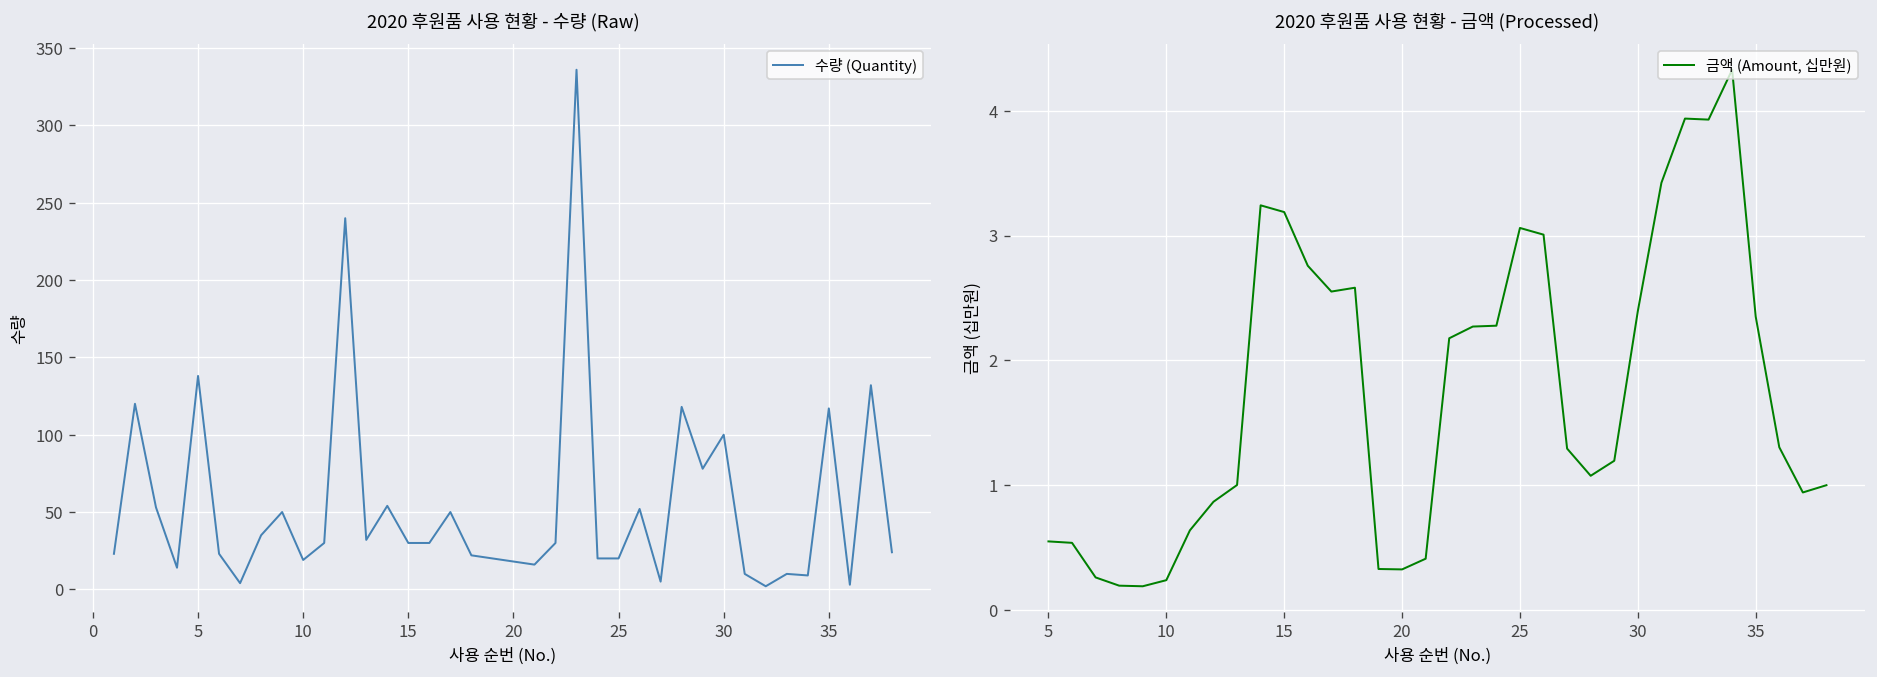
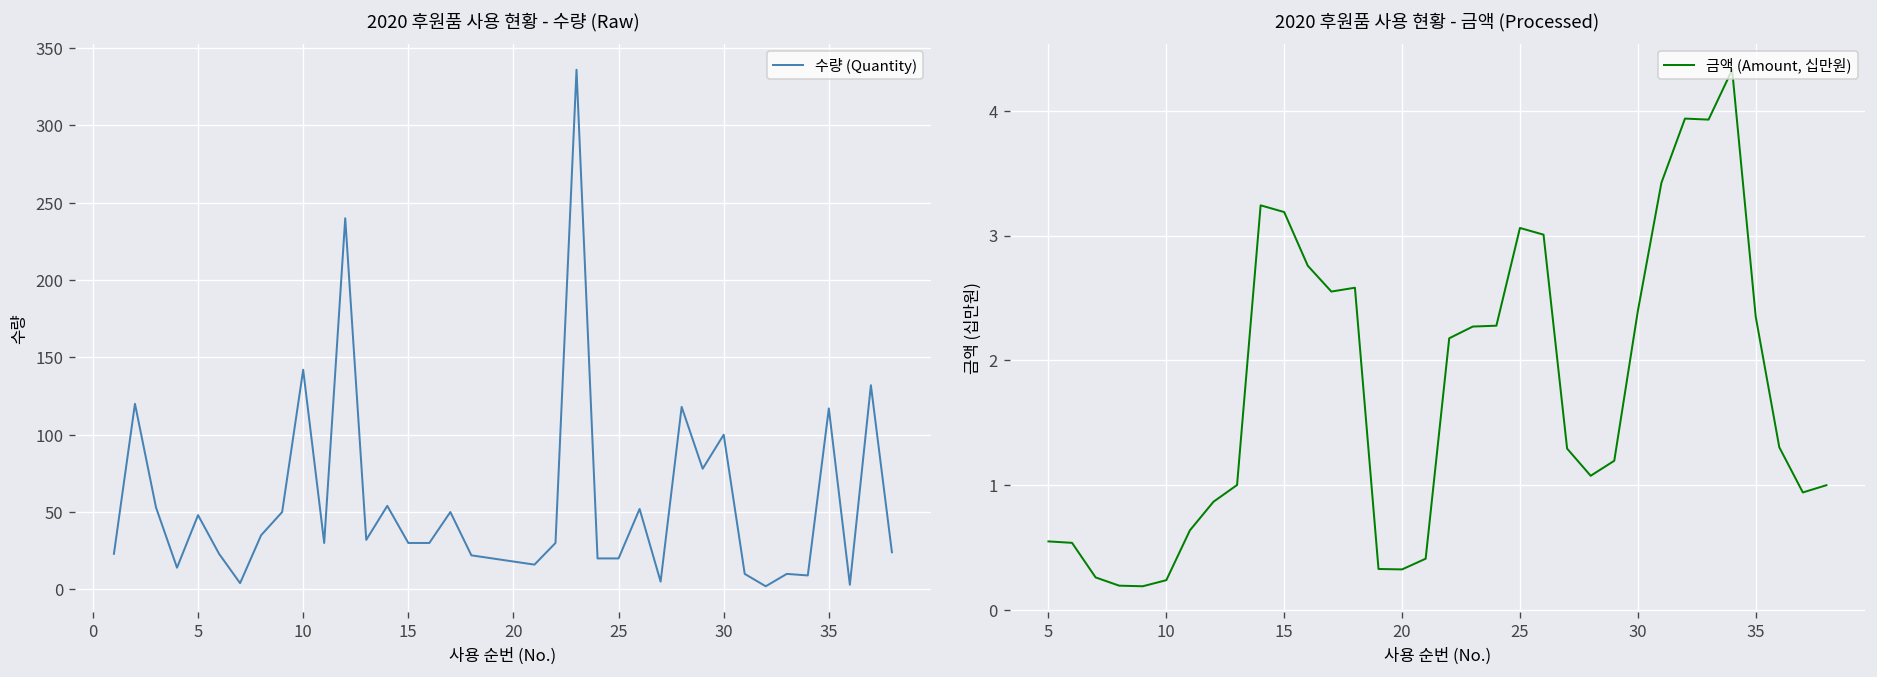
2020 후원품 사용 현황 - 수량 (Raw), 5: 138 -> 48
2020 후원품 사용 현황 - 수량 (Raw), 10: 19 -> 142
